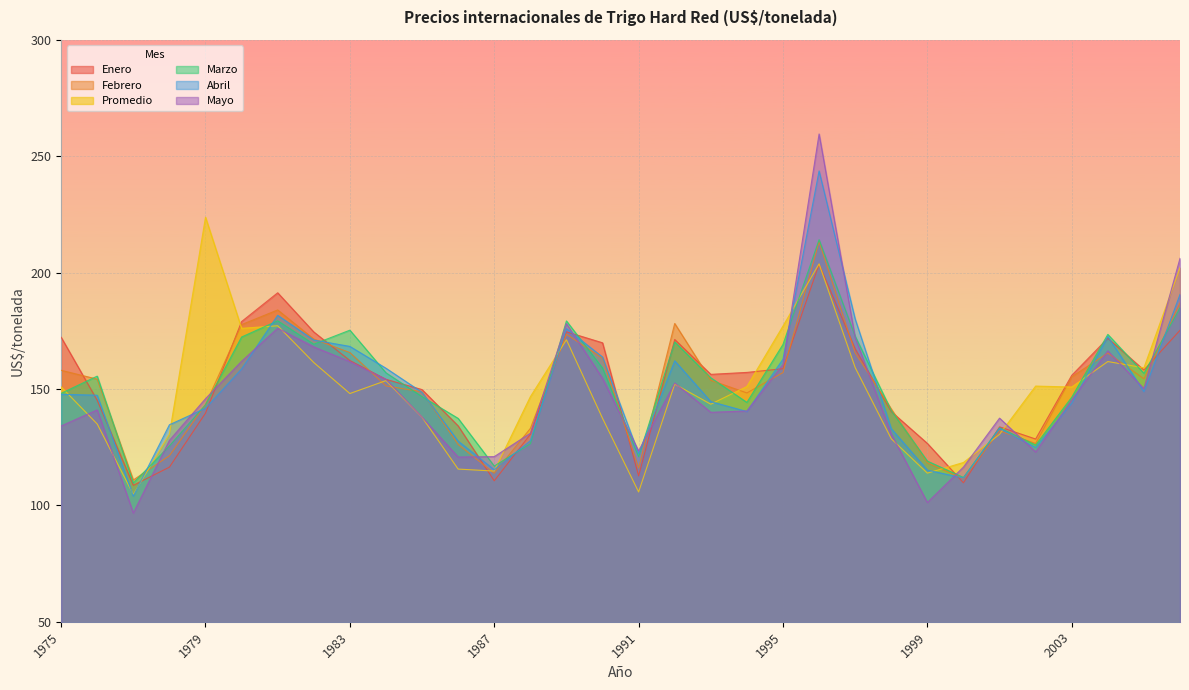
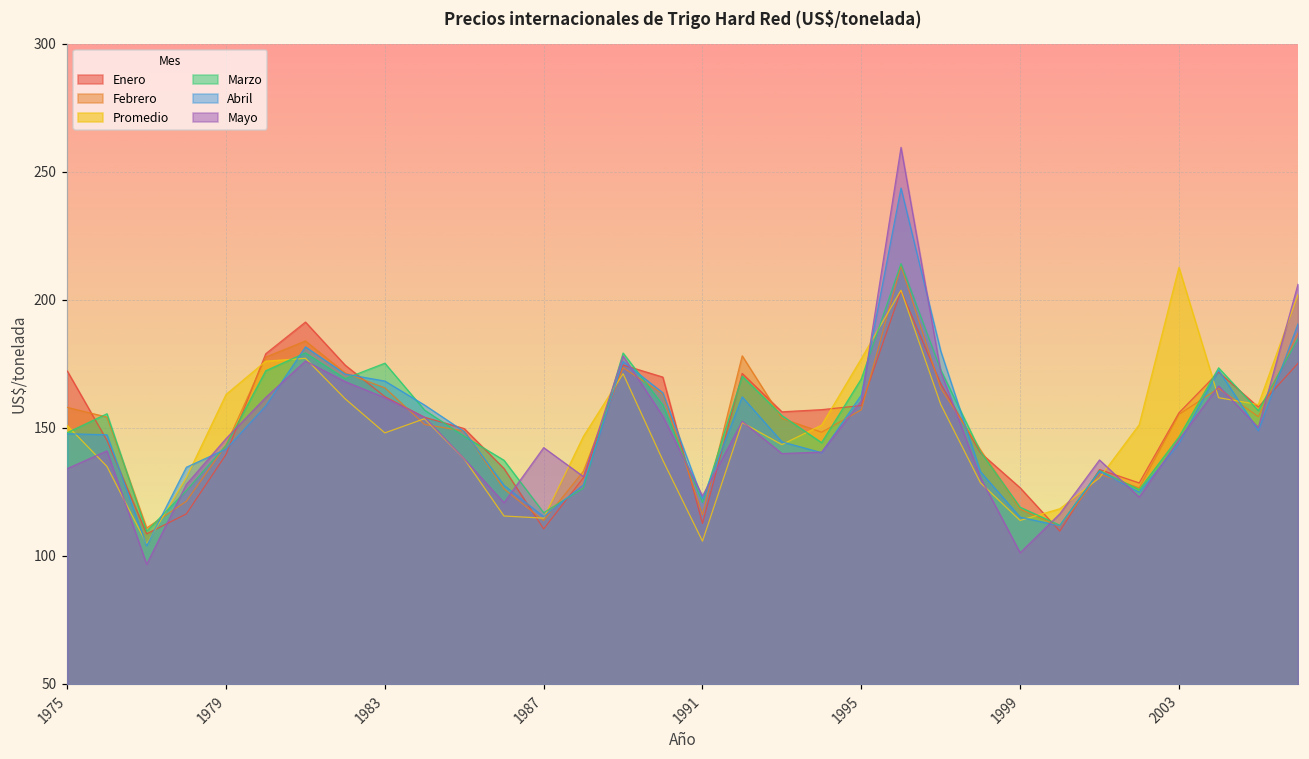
Promedio, 1979: 224 -> 163
Mayo, 1987: 121 -> 142
Promedio, 2003: 151 -> 213
